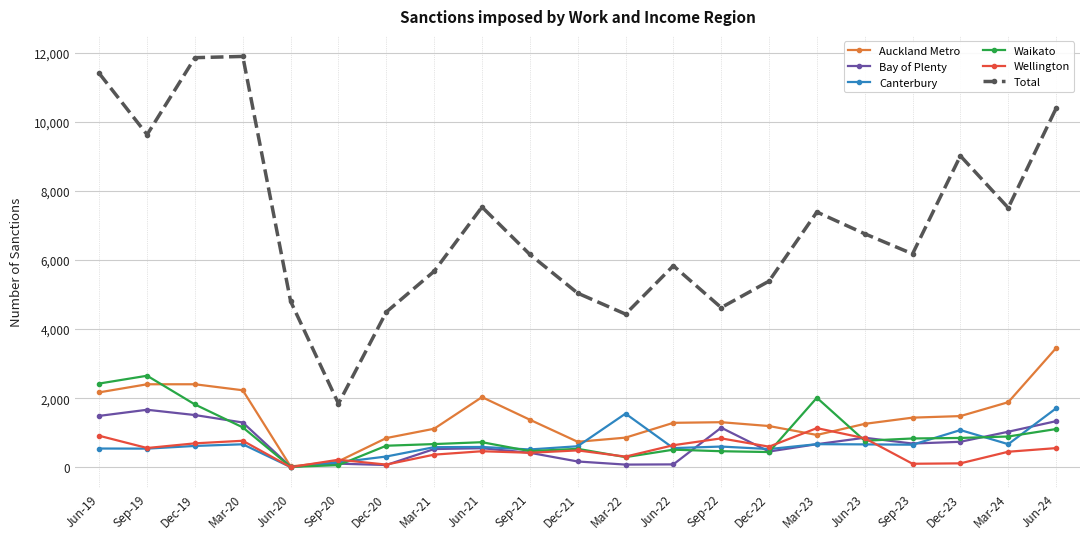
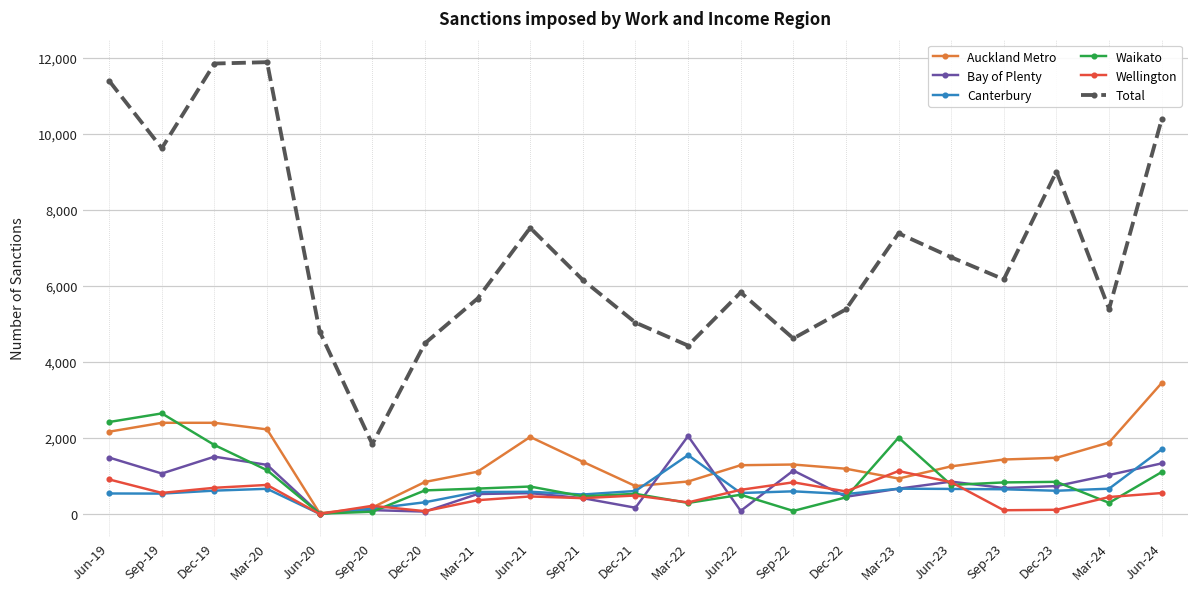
Bay of Plenty, Sep-19: 1,700 -> 1,100
Bay of Plenty, Mar-22: 100 -> 2,100
Waikato, Sep-22: 500 -> 100
Canterbury, Dec-23: 1,100 -> 600
Waikato, Mar-24: 900 -> 300
Total, Mar-24: 7,500 -> 5,400
